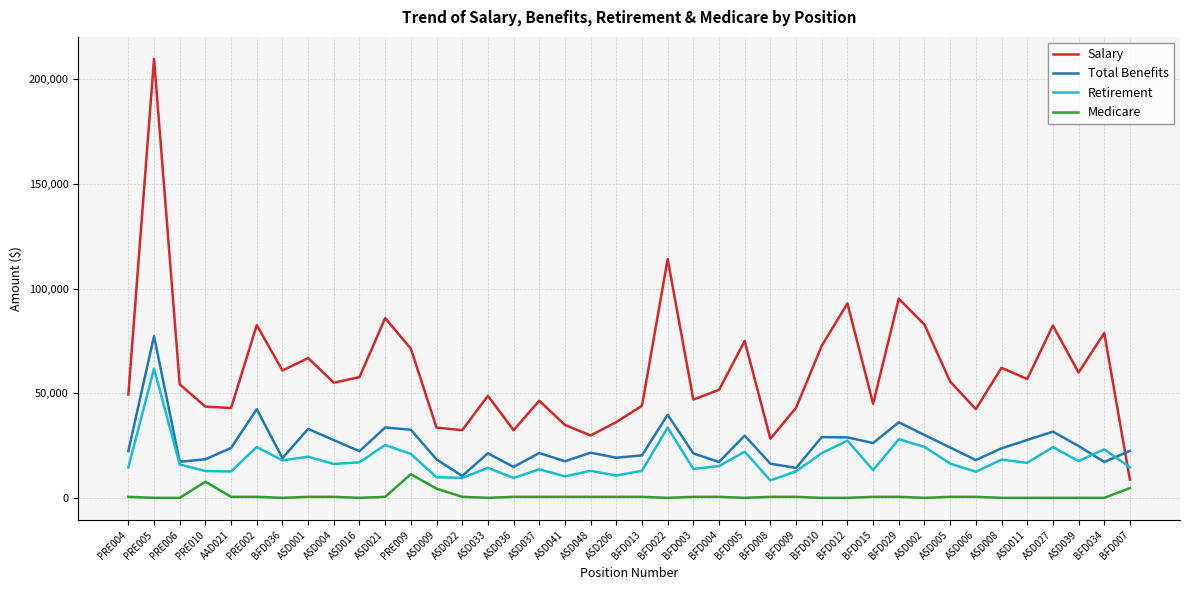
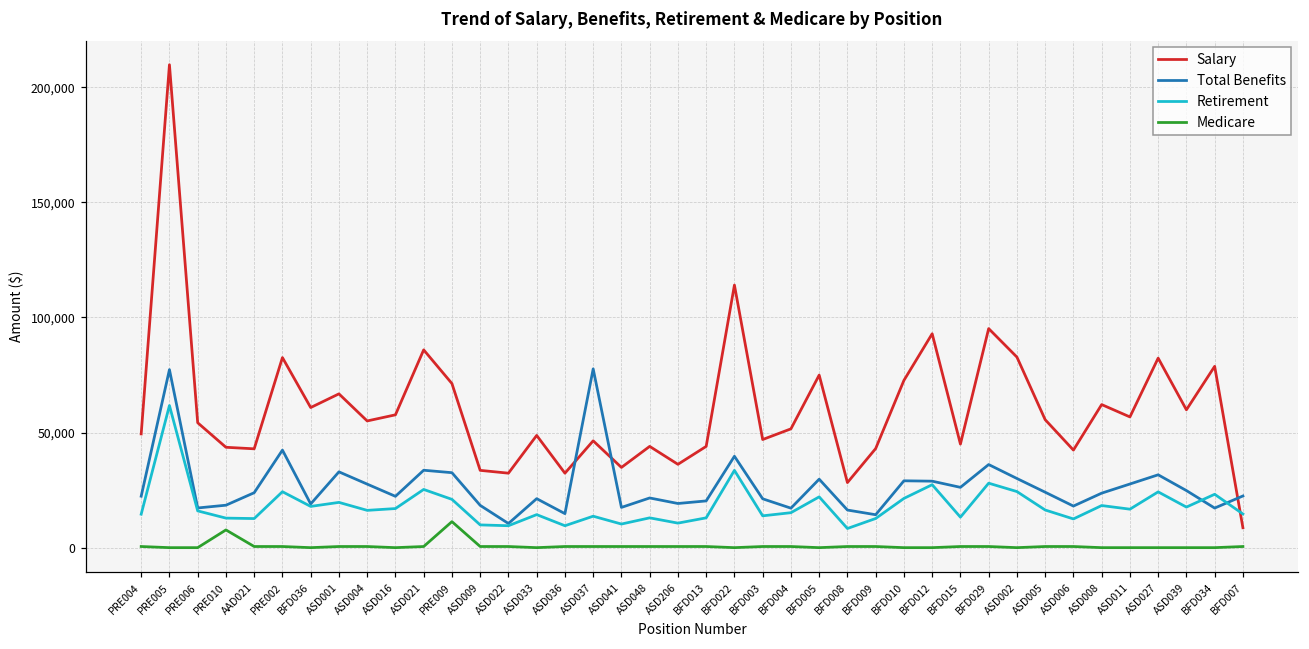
Medicare, ASD009: 4,000 -> 0
Total Benefits, ASD037: 21,000 -> 78,000
Salary, ASD048: 30,000 -> 44,000
Medicare, BFD007: 5,000 -> 0
